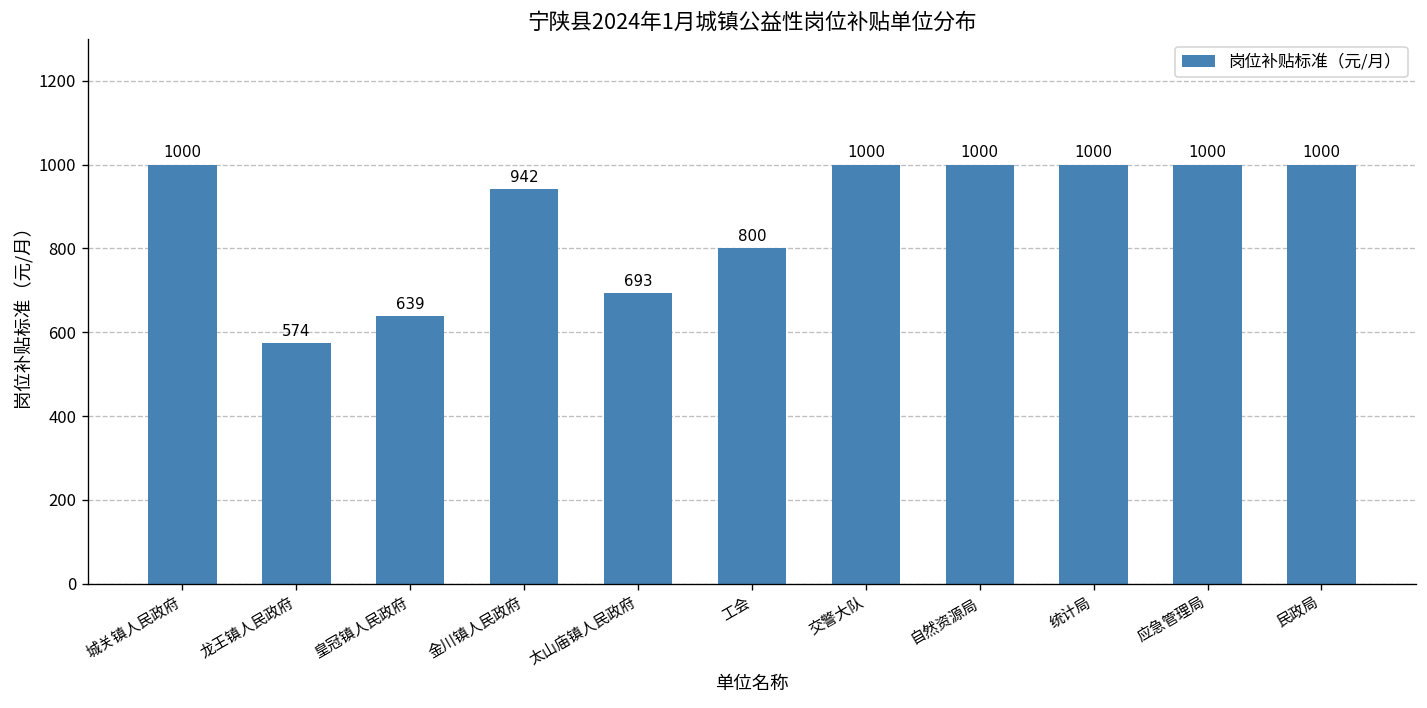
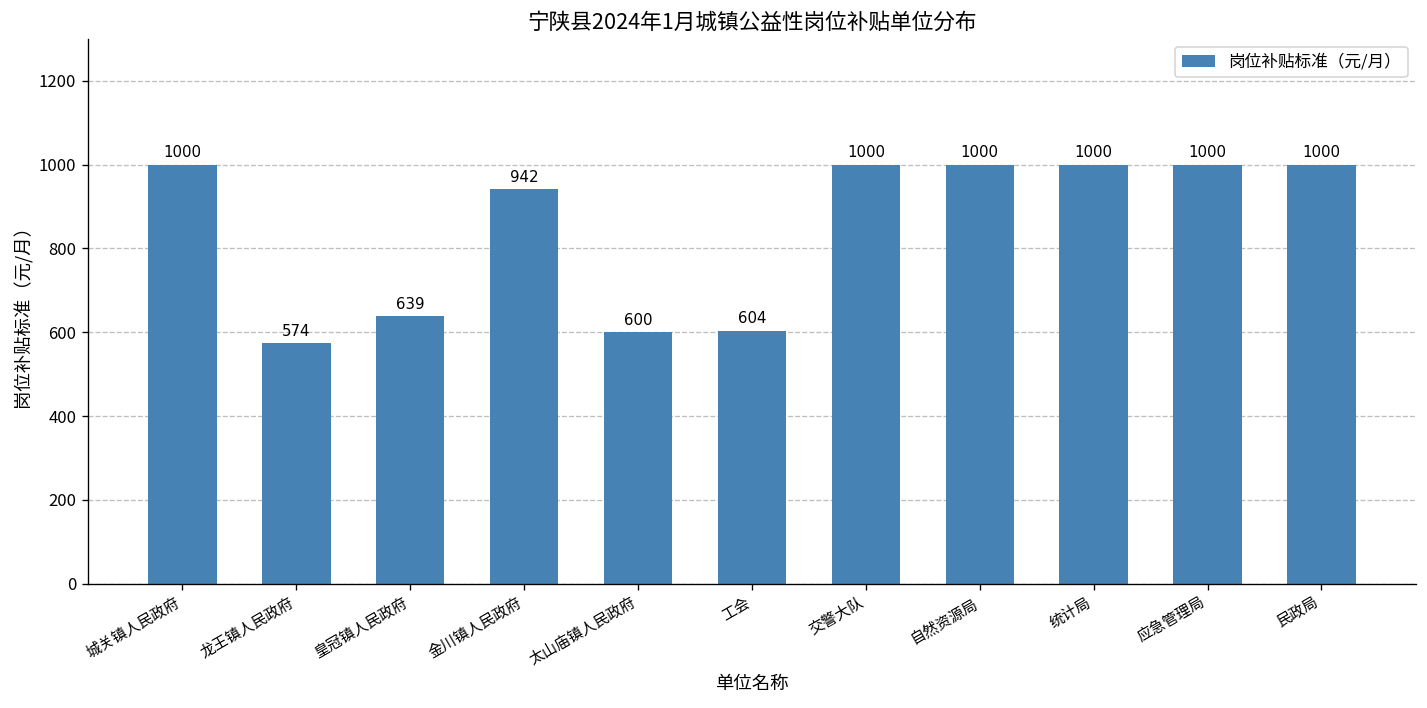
太山庙镇人民政府: 693 -> 600
工会: 800 -> 604
